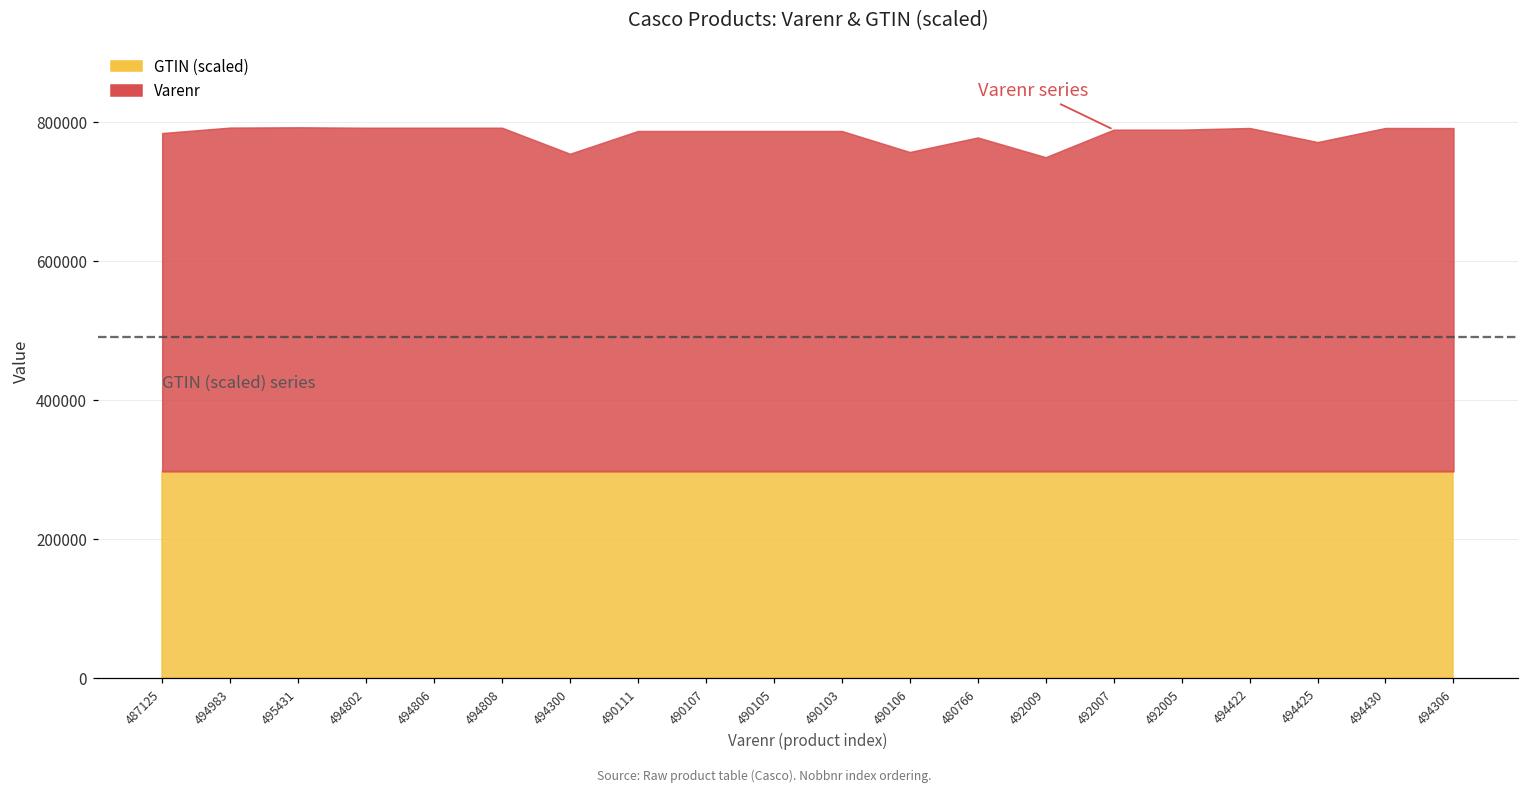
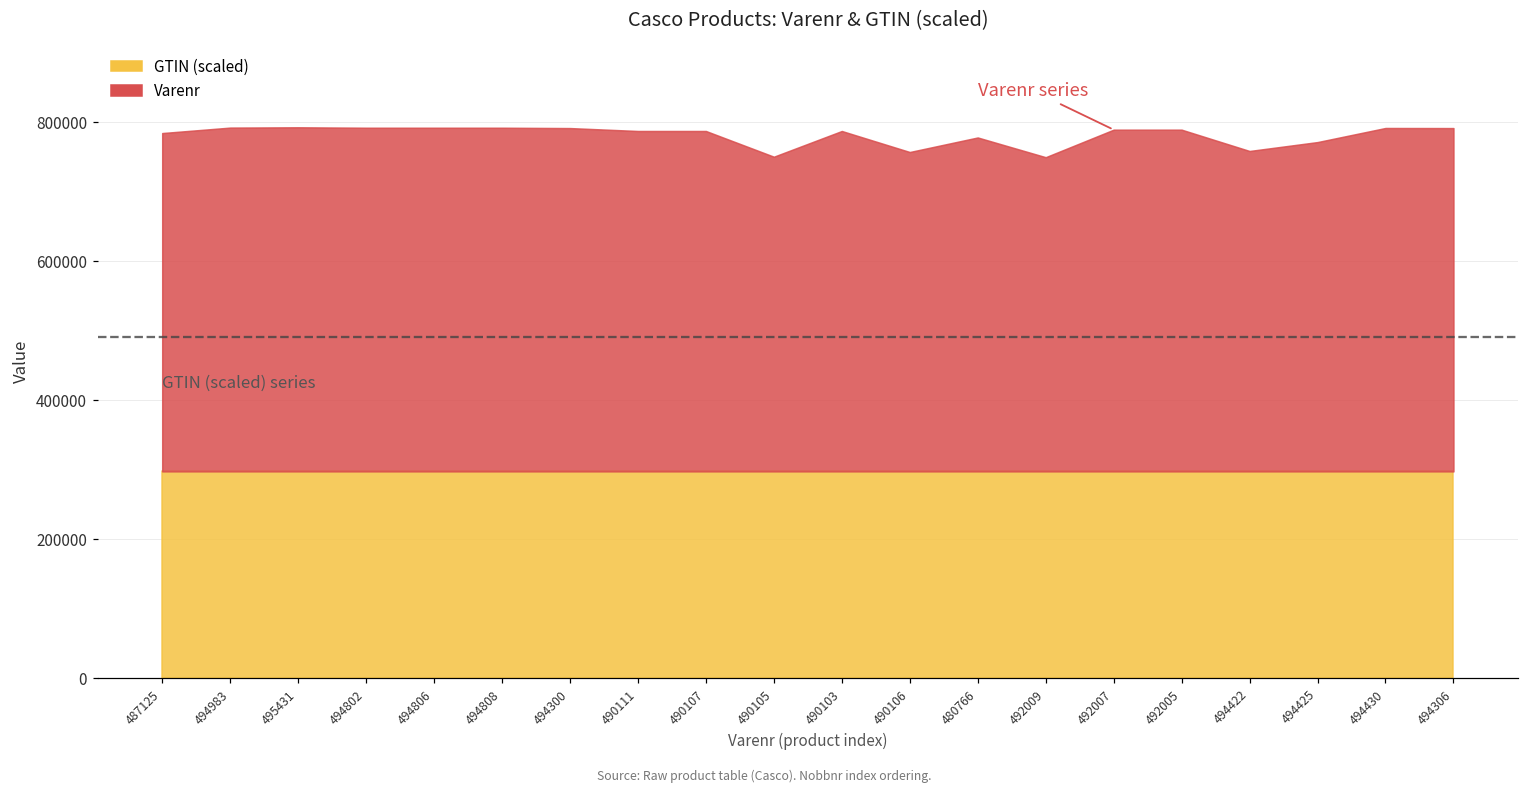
Varenr, 494300: 460000 -> 490000
Varenr, 490105: 490000 -> 450000
Varenr, 494422: 490000 -> 460000
